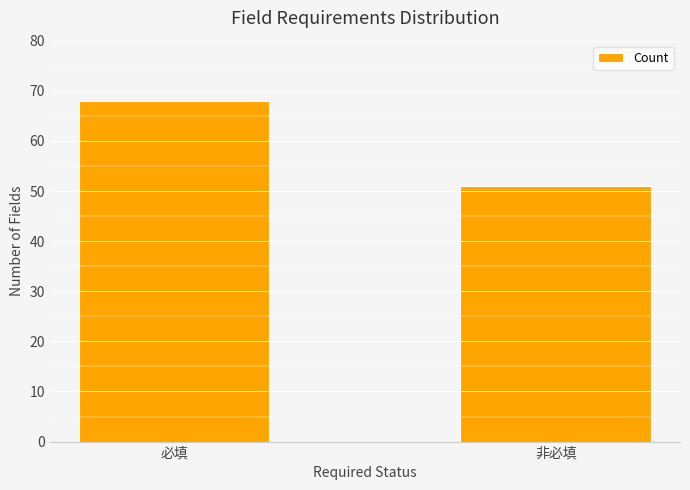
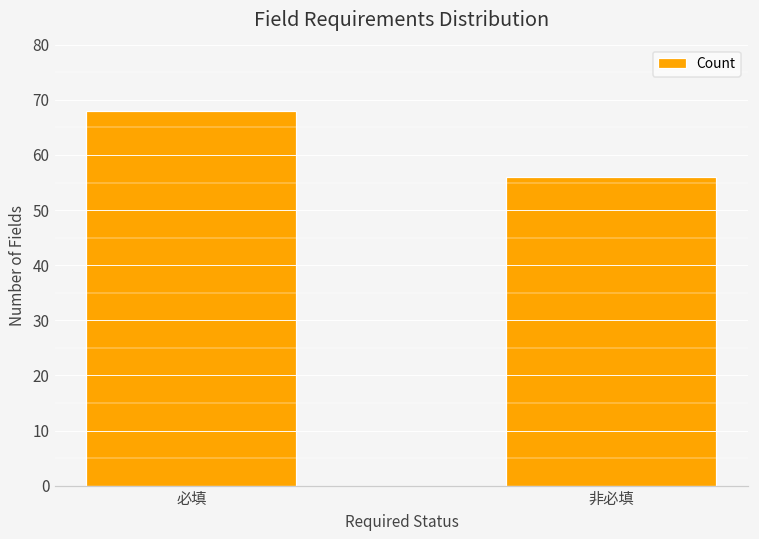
非必填: 51 -> 56
